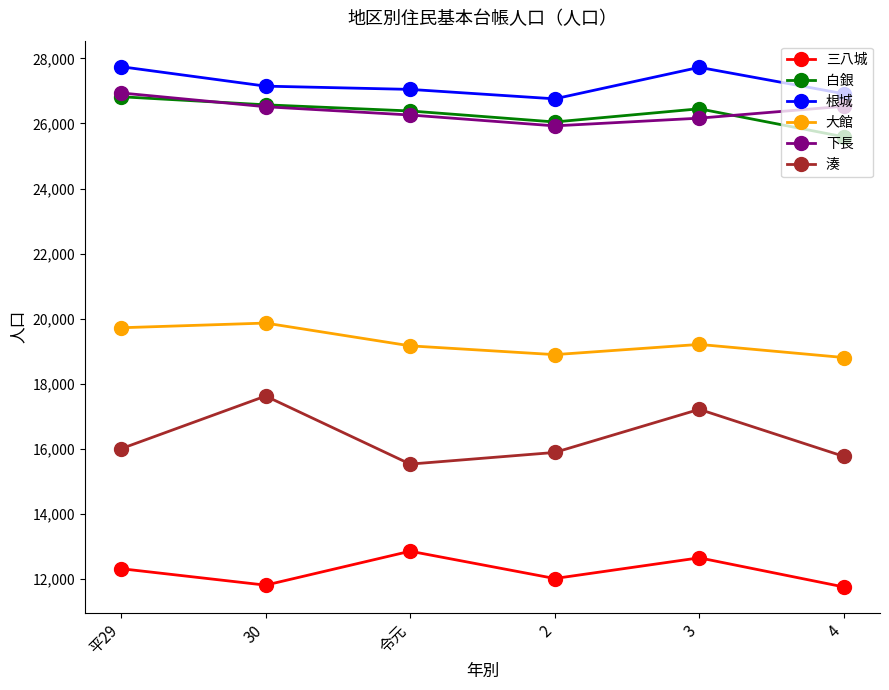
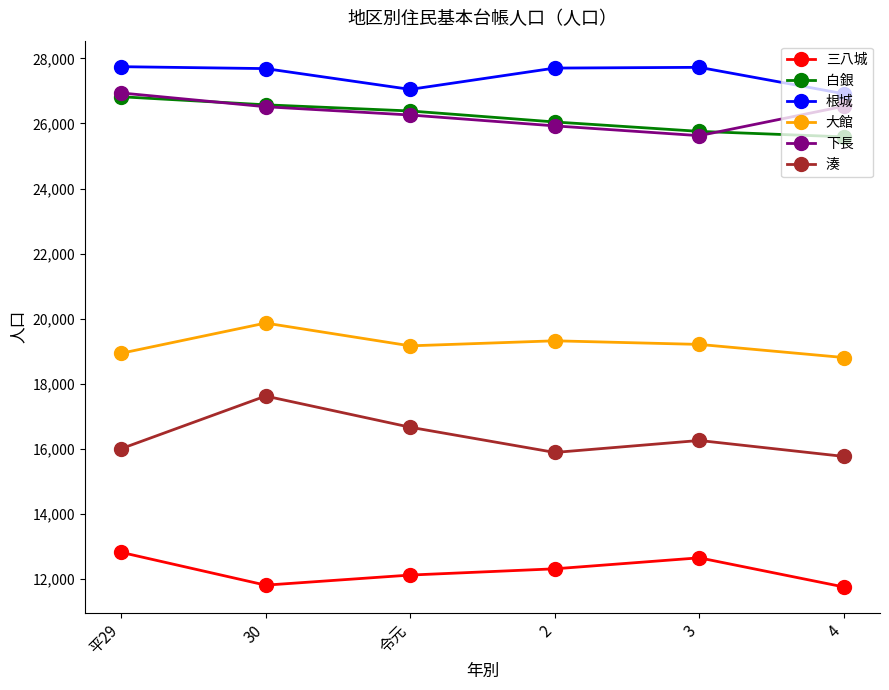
三八城, 平29: 12,300 -> 12,800
大館, 平29: 19,700 -> 18,900
根城, 30: 27,100 -> 27,700
三八城, 令元: 12,900 -> 12,100
湊, 令元: 15,500 -> 16,700
三八城, 2: 12,000 -> 12,300
根城, 2: 26,800 -> 27,700
大館, 2: 18,900 -> 19,300
白銀, 3: 26,500 -> 25,800
下長, 3: 26,200 -> 25,600
湊, 3: 17,200 -> 16,300
